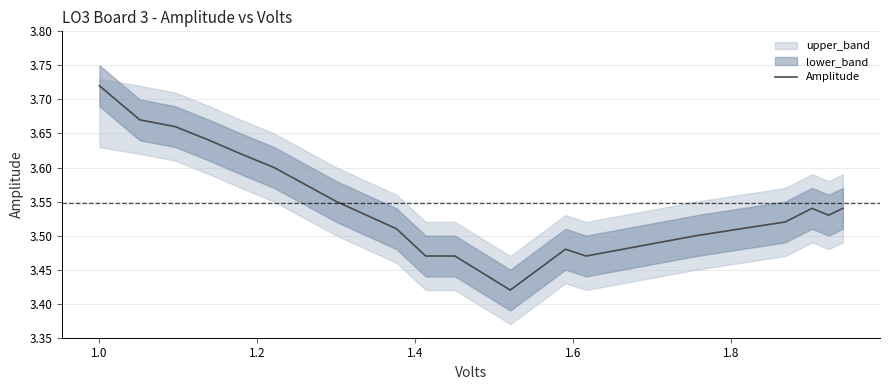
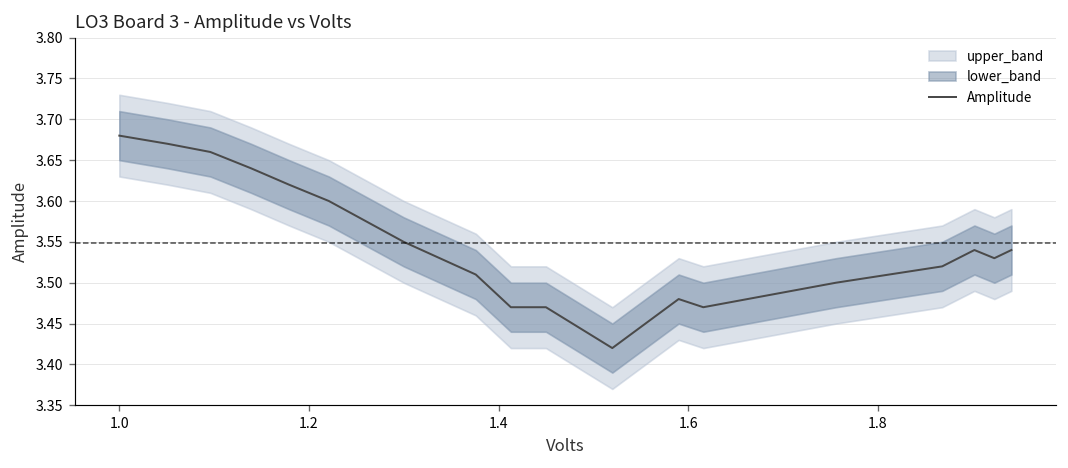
Amplitude, 1.0: 3.72 -> 3.68
